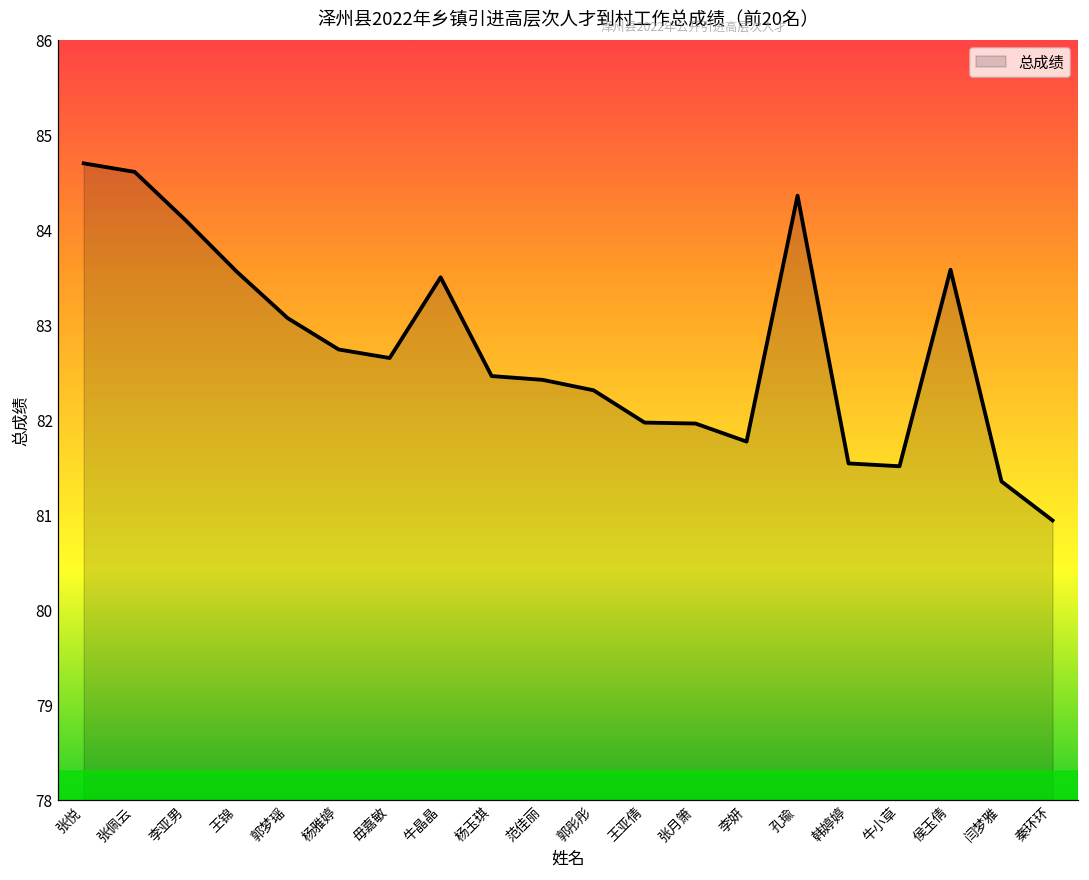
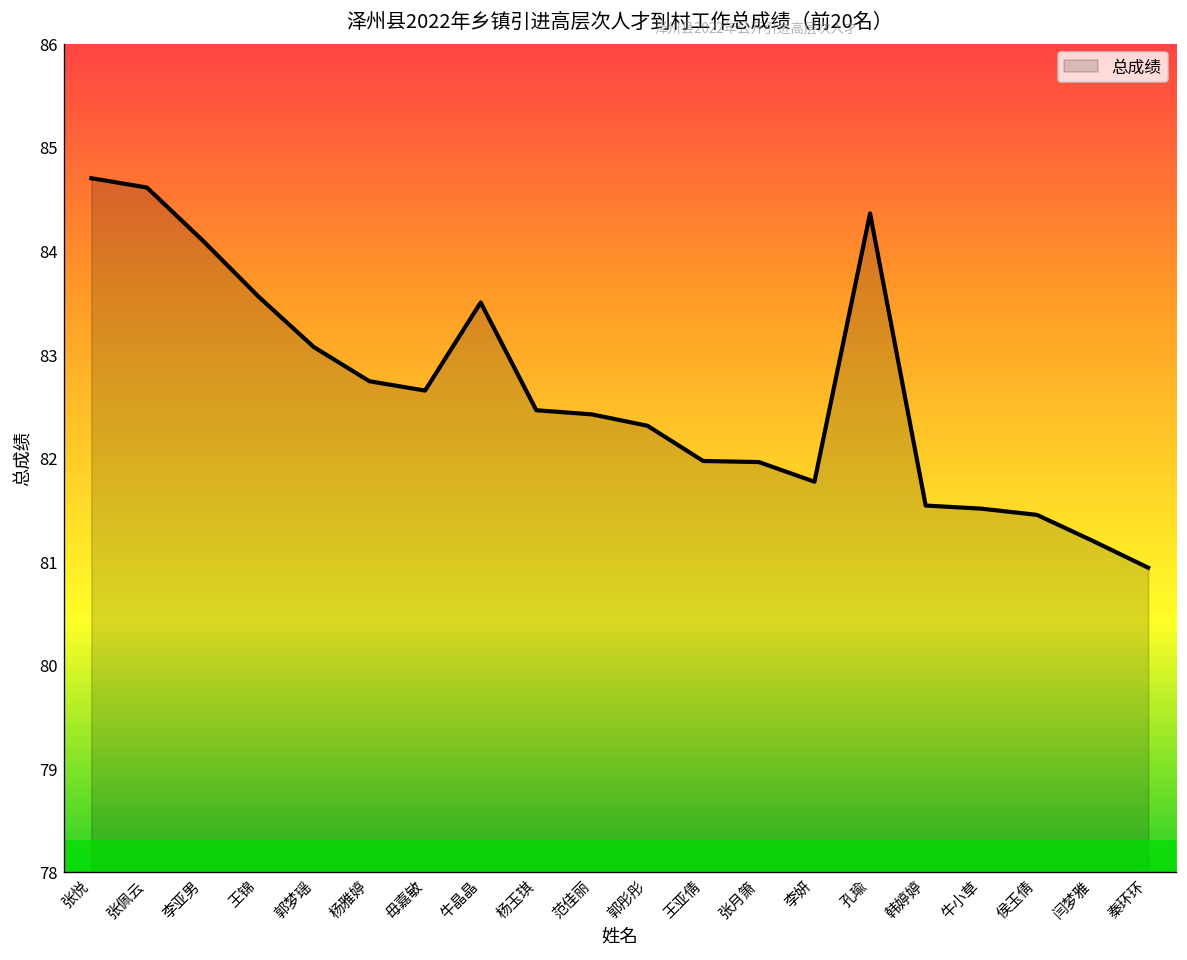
侯玉倩: 83.6 -> 81.5
闫梦雅: 81.4 -> 81.2
